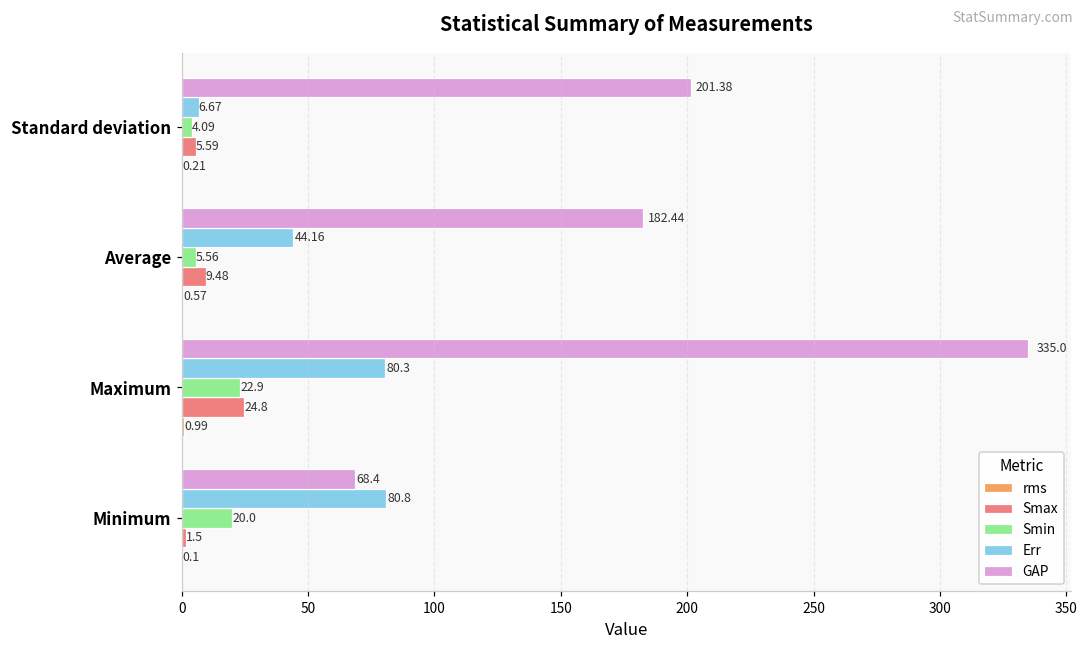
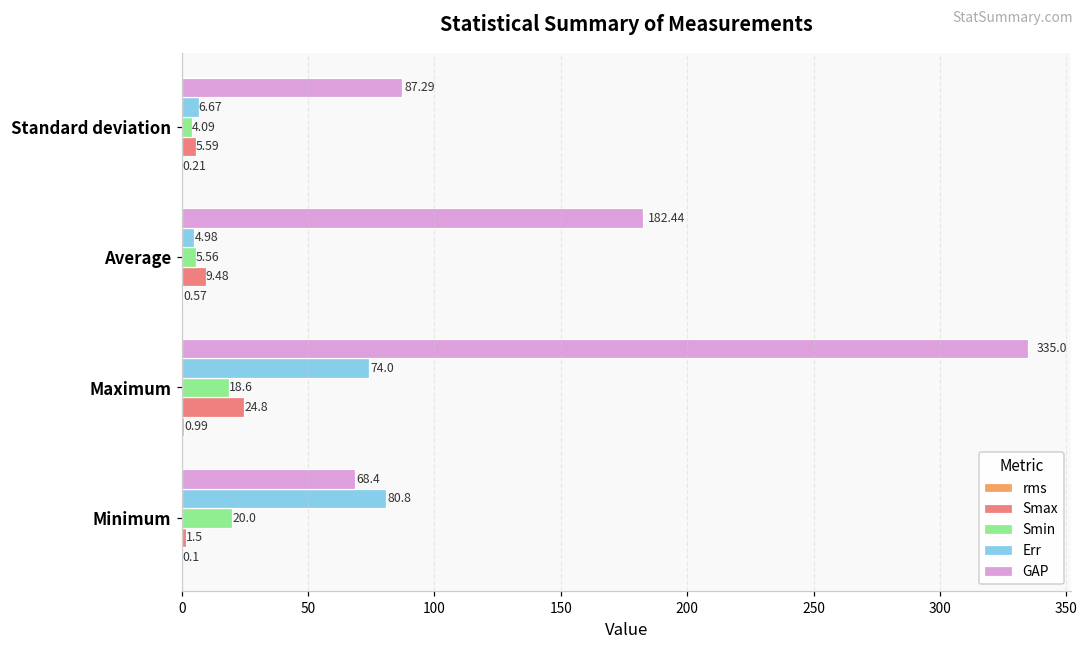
GAP, Standard deviation: 201.38 -> 87.29
Err, Average: 44.16 -> 4.98
Err, Maximum: 80.3 -> 74.0
Smin, Maximum: 22.9 -> 18.6
